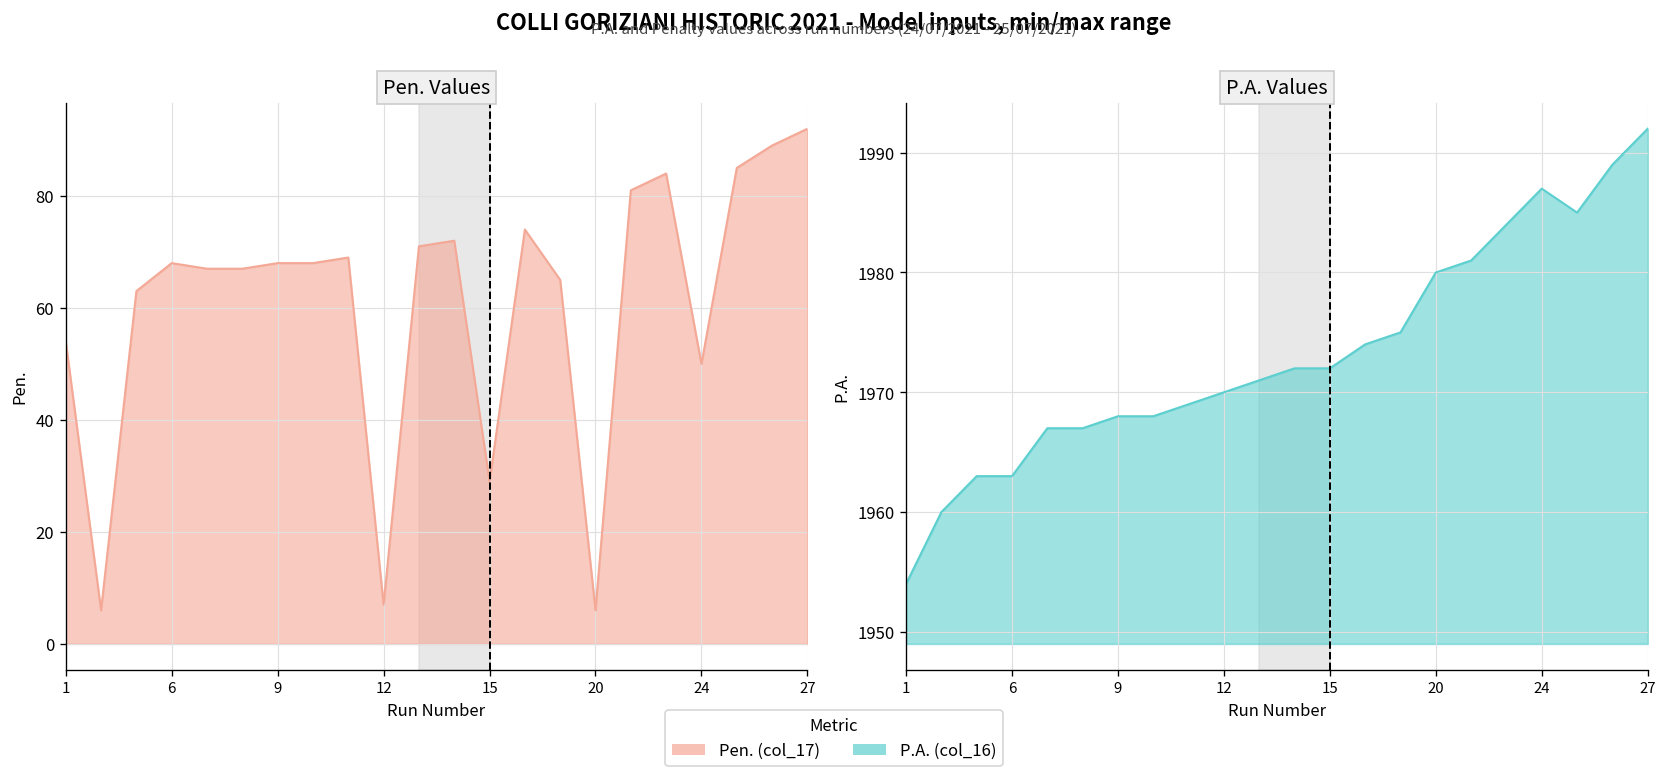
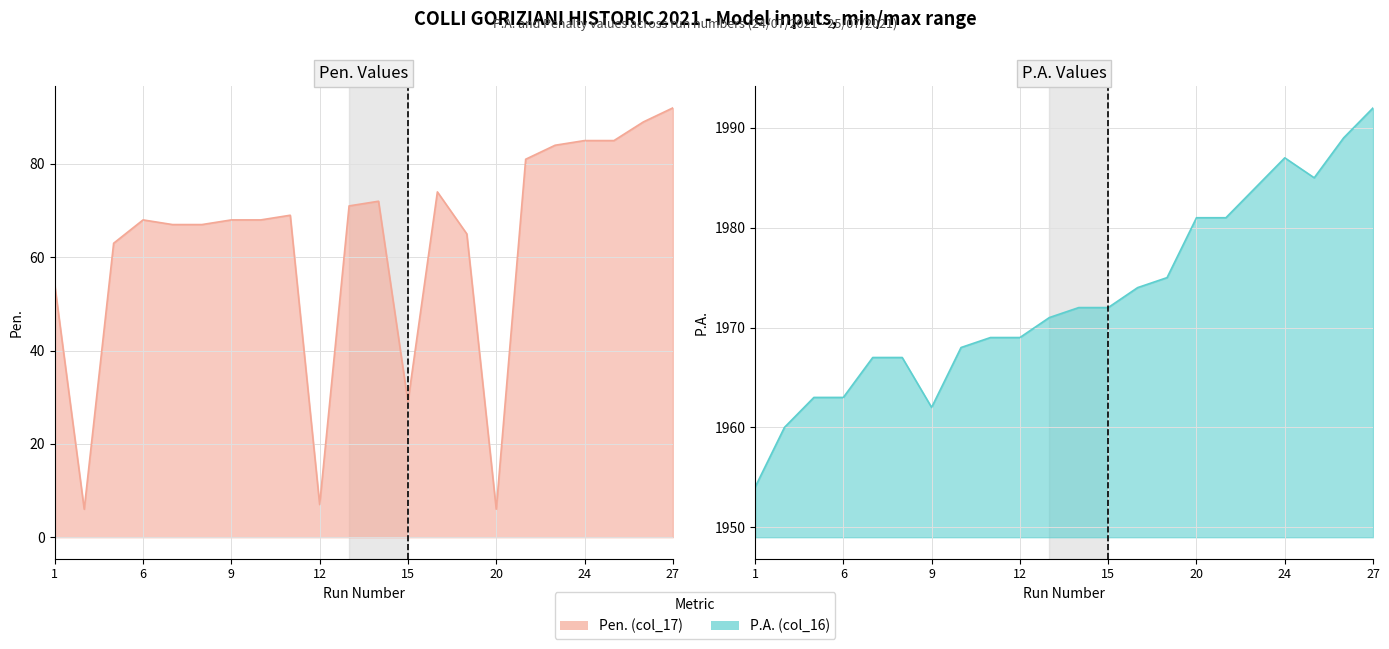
Pen. Values, 24: 50 -> 85
P.A. Values, 9: 1968 -> 1962
P.A. Values, 12: 1970 -> 1969
P.A. Values, 20: 1980 -> 1981
